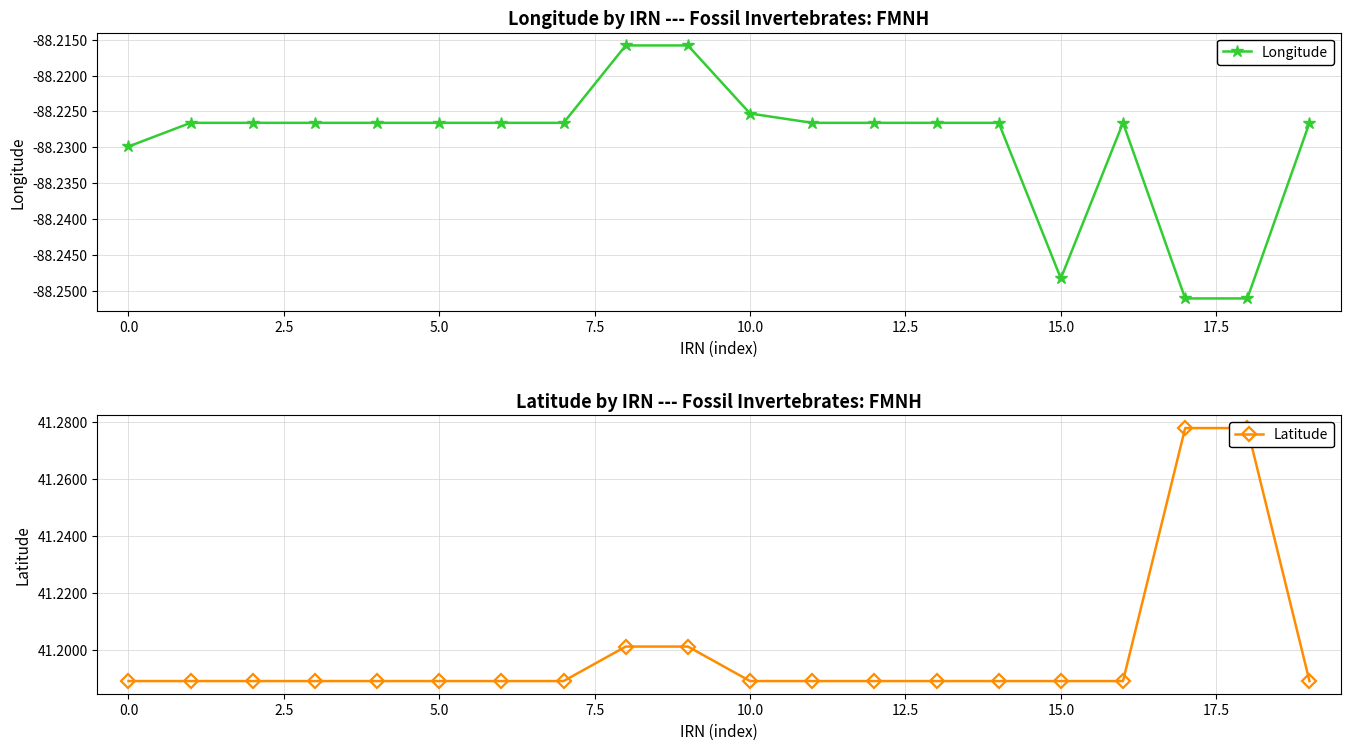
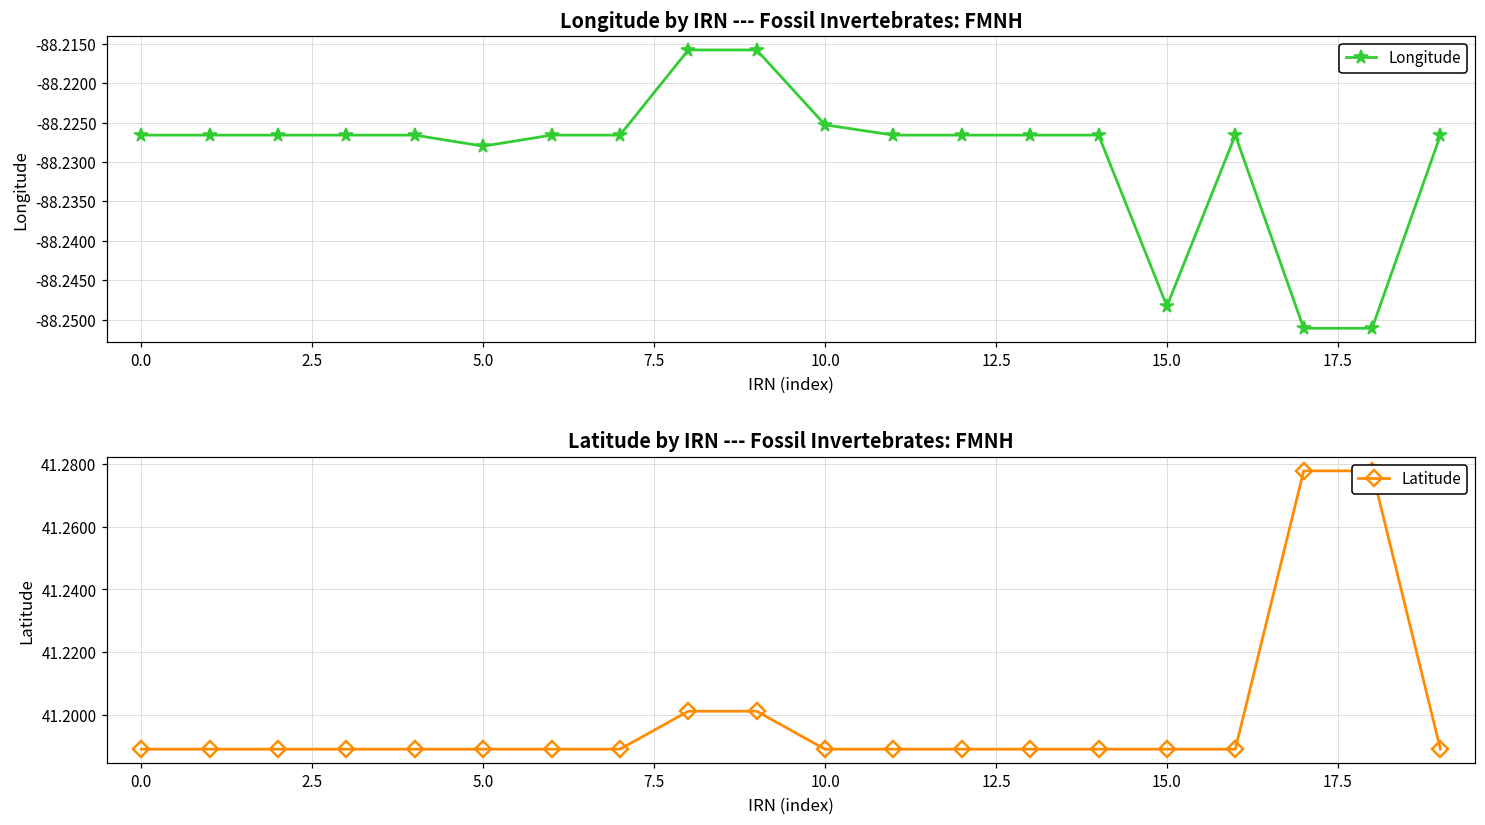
Longitude by IRN --- Fossil Invertebrates: FMNH, 0.0: -88.230 -> -88.227
Longitude by IRN --- Fossil Invertebrates: FMNH, 5.0: -88.227 -> -88.228
